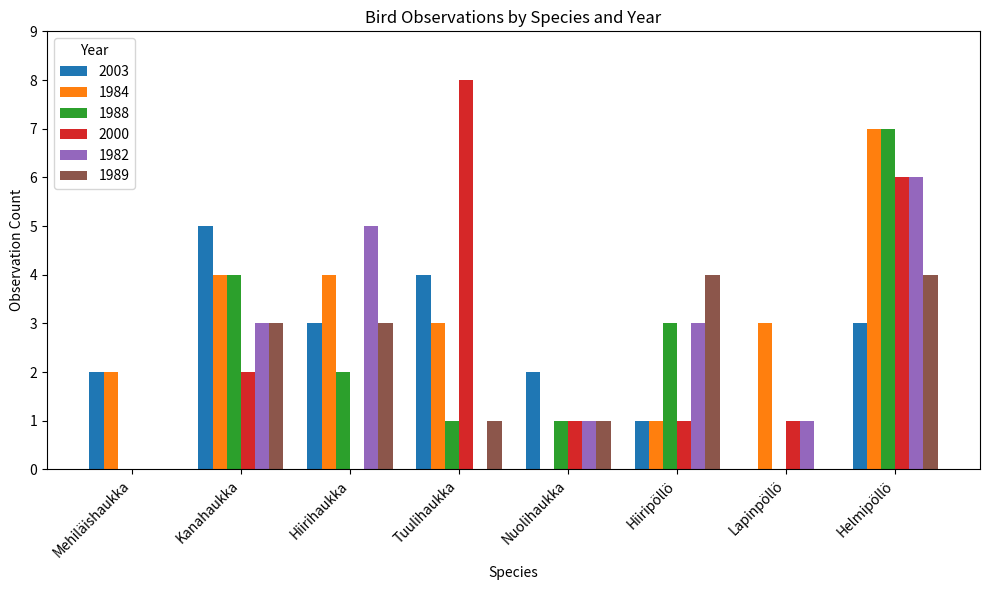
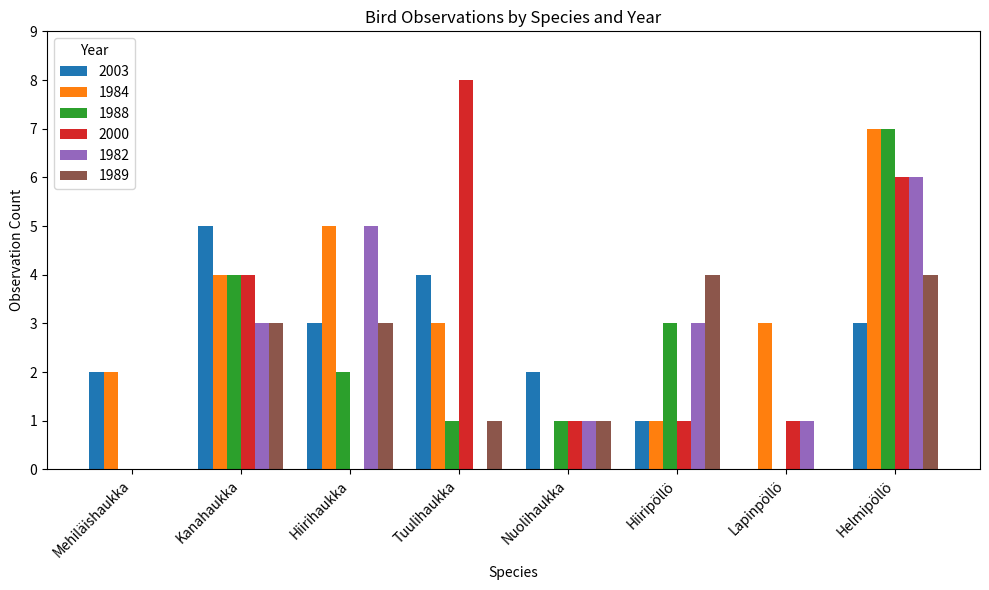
2000, Kanahaukka: 2 -> 4
1984, Hiirihaukka: 4 -> 5
